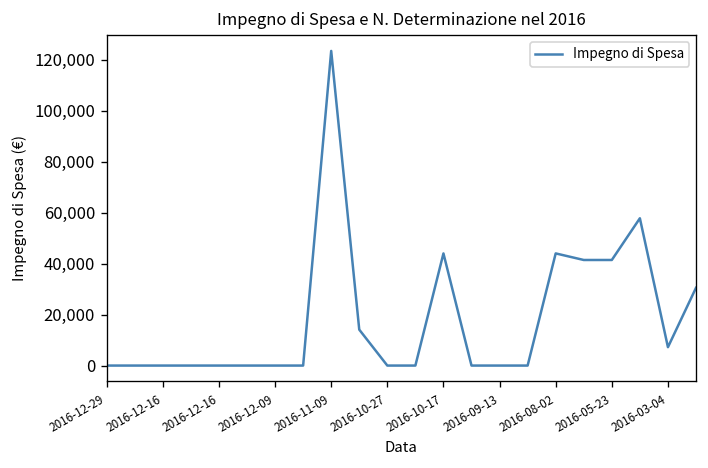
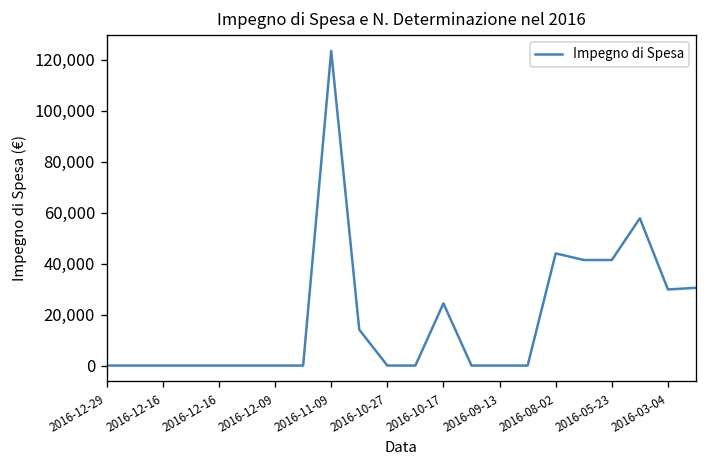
2016-10-17: 44,000 -> 24,000
2016-03-04: 7,000 -> 30,000
